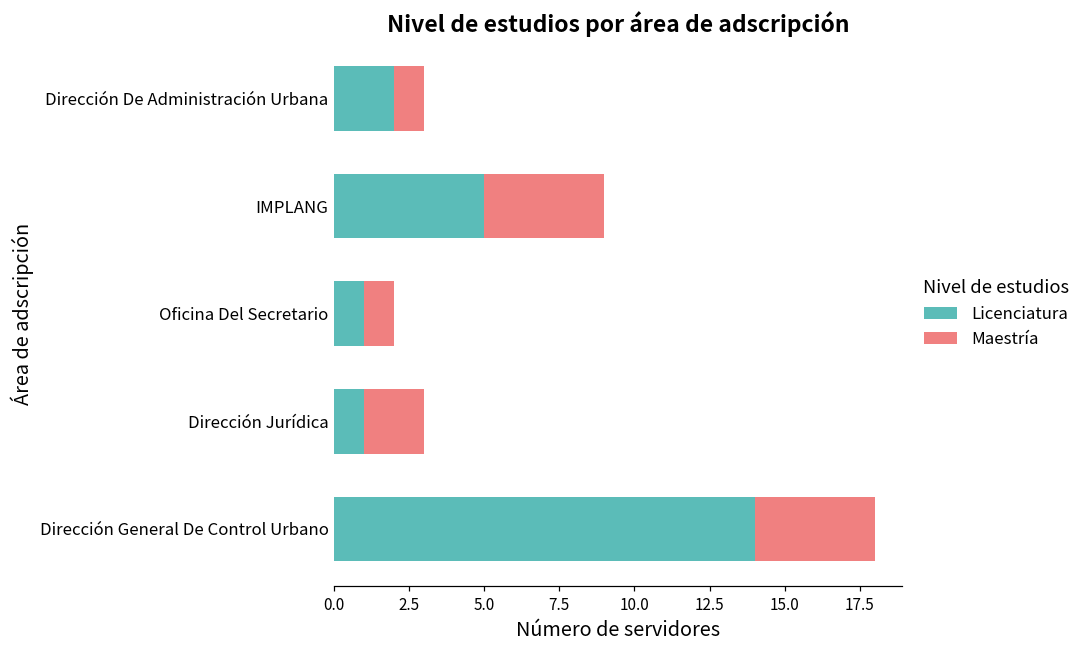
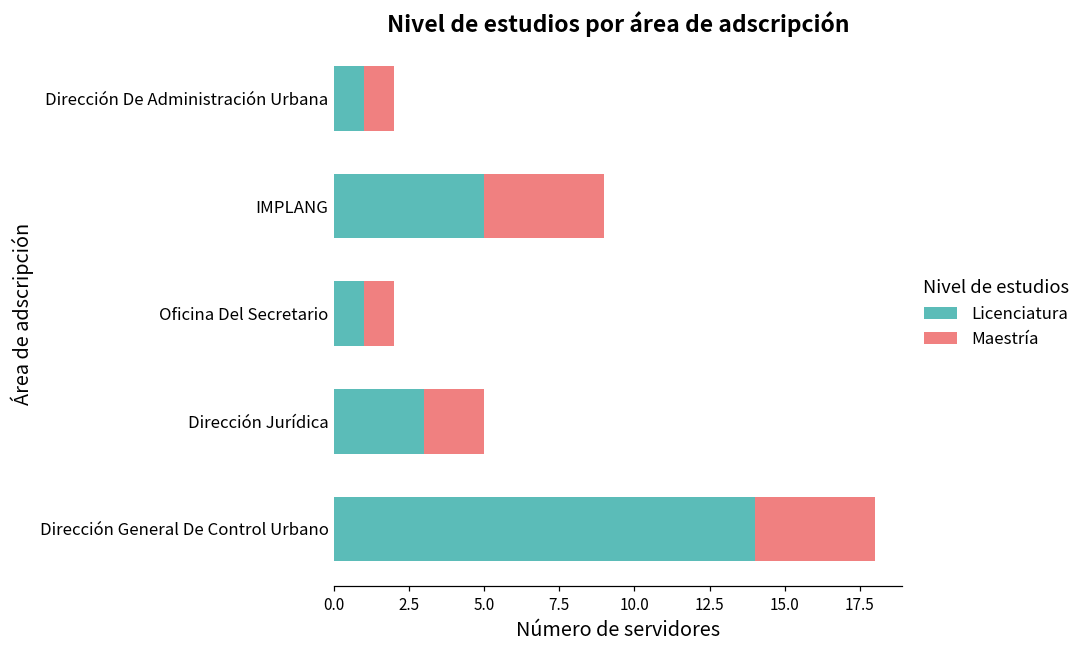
Licenciatura, Dirección De Administración Urbana: 2 -> 1
Licenciatura, Dirección Jurídica: 1 -> 3
